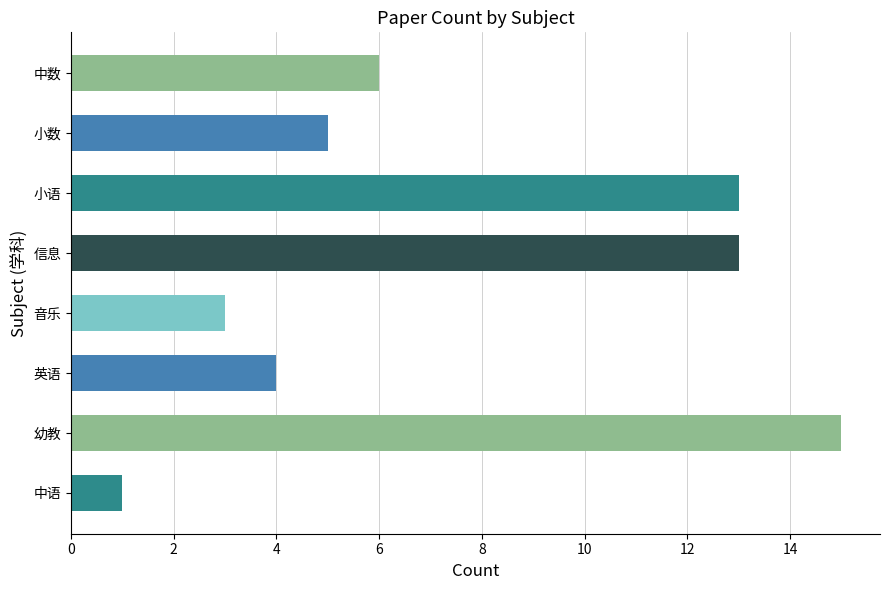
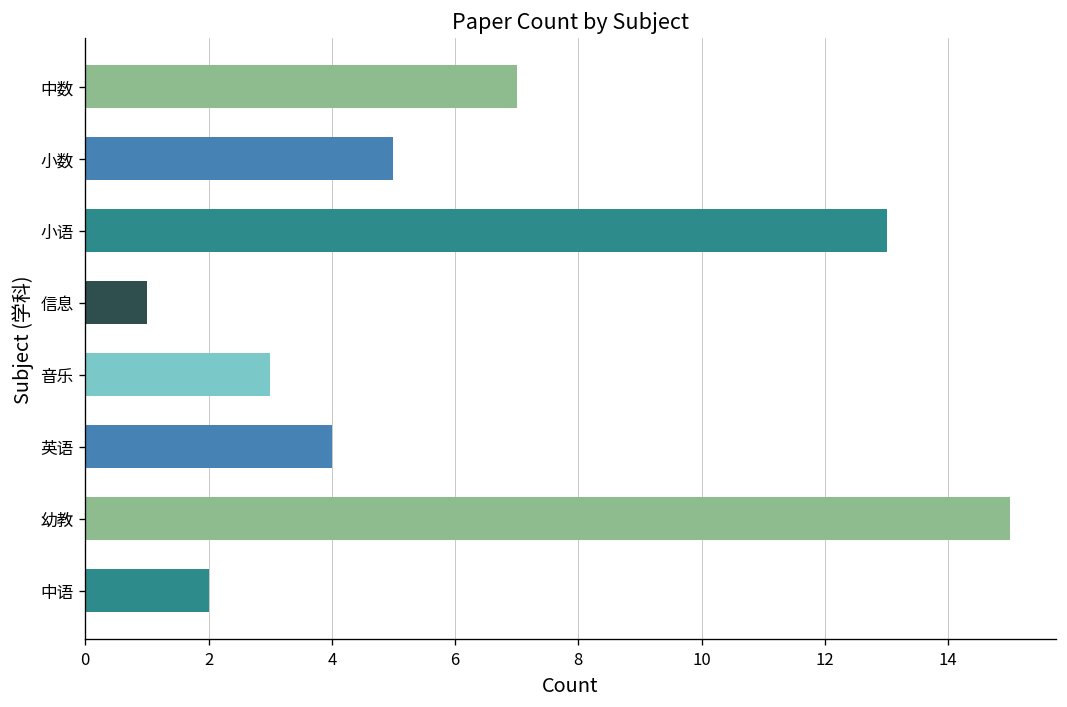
中数: 6 -> 7
信息: 13 -> 1
中语: 1 -> 2
